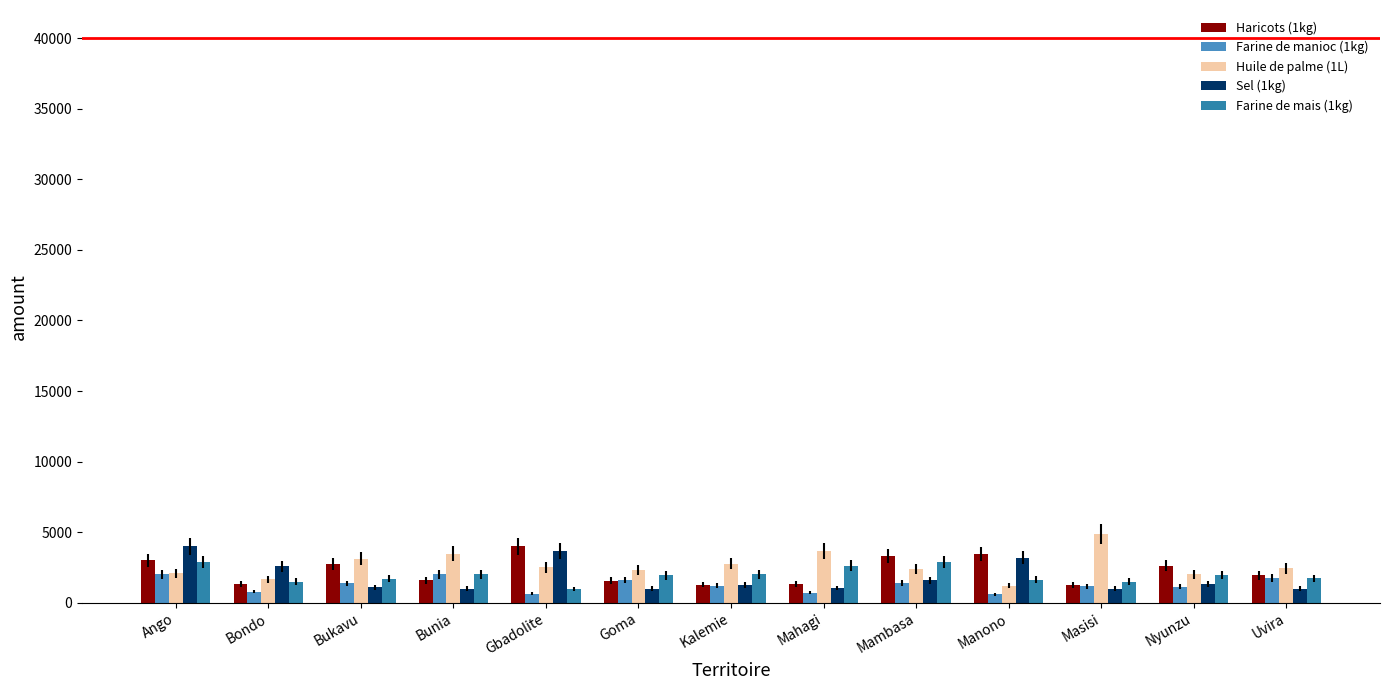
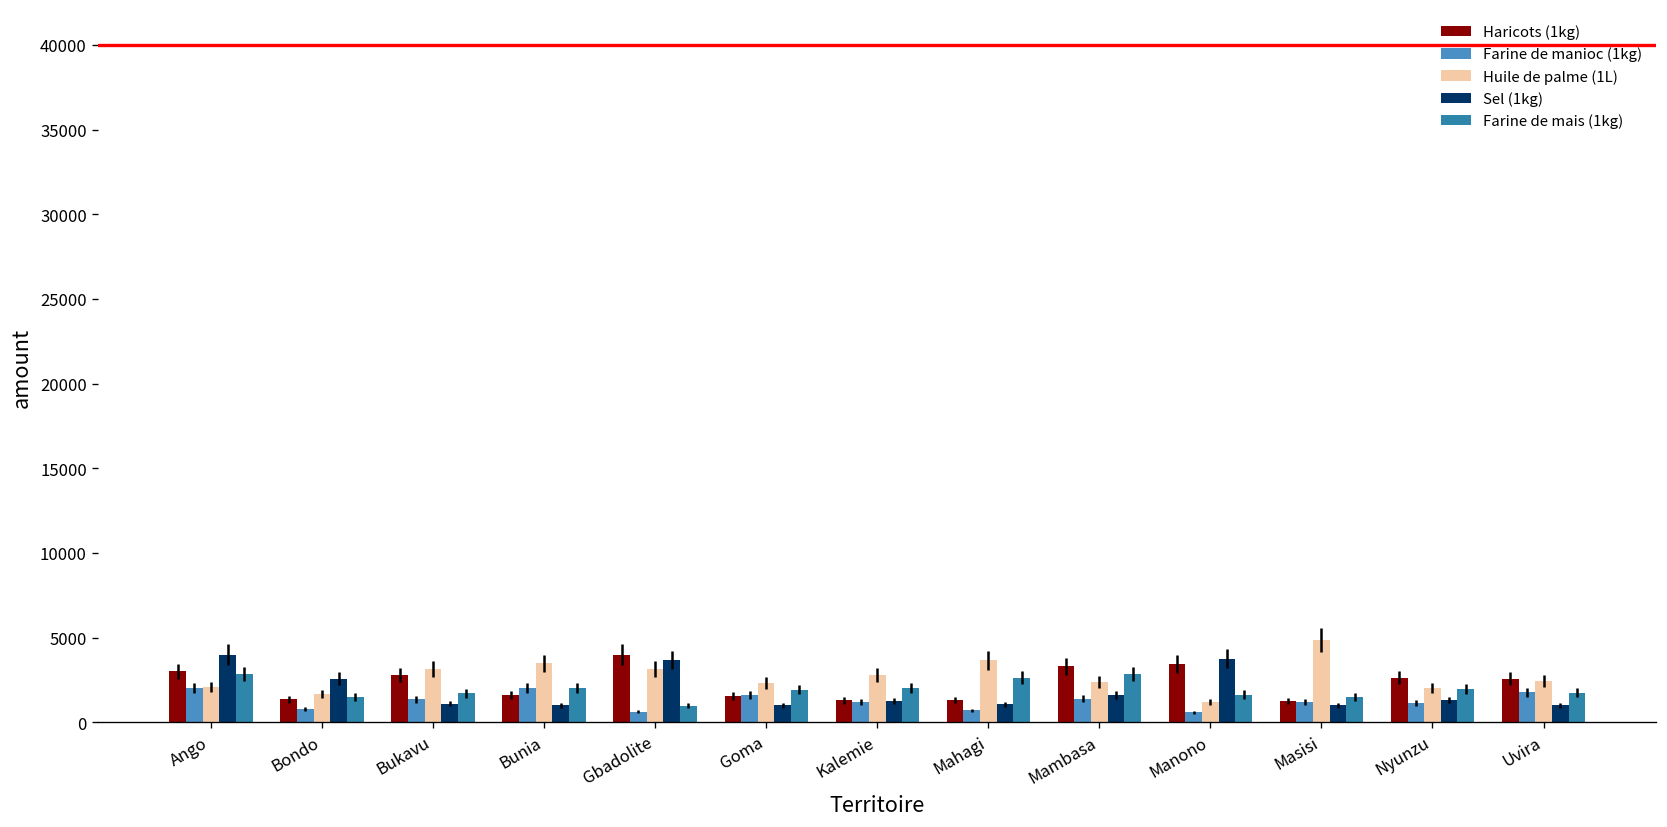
Huile de palme (1L), Gbadolite: 2500 -> 3200
Sel (1kg), Manono: 3200 -> 3800
Haricots (1kg), Uvira: 1900 -> 2600
